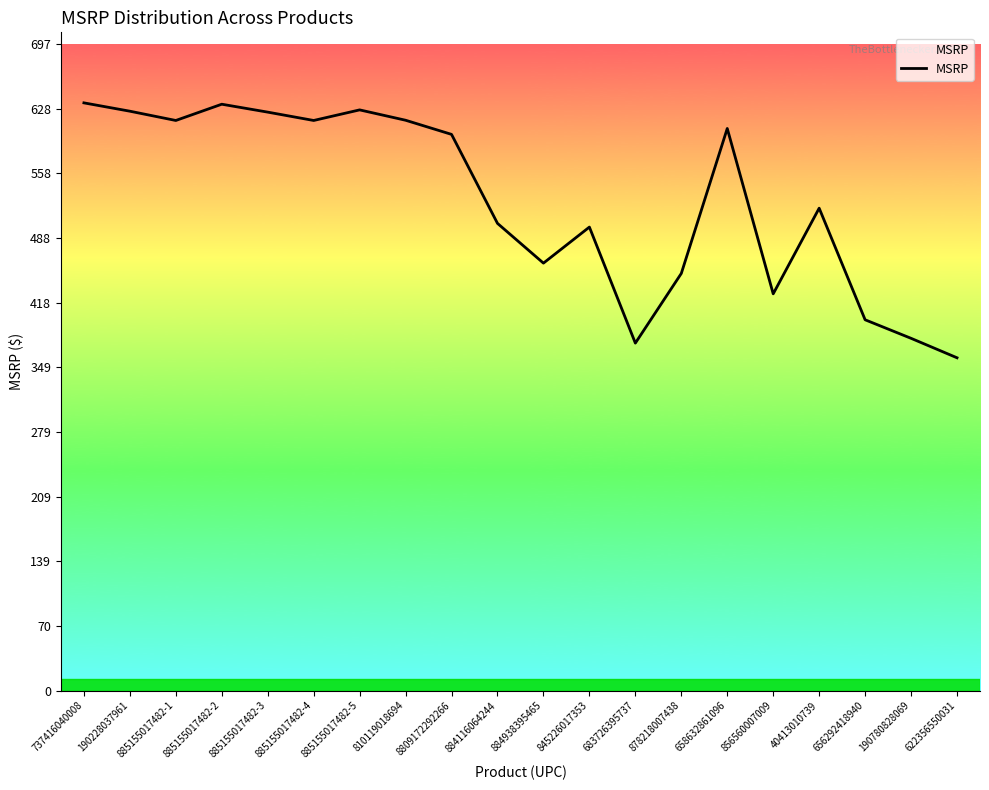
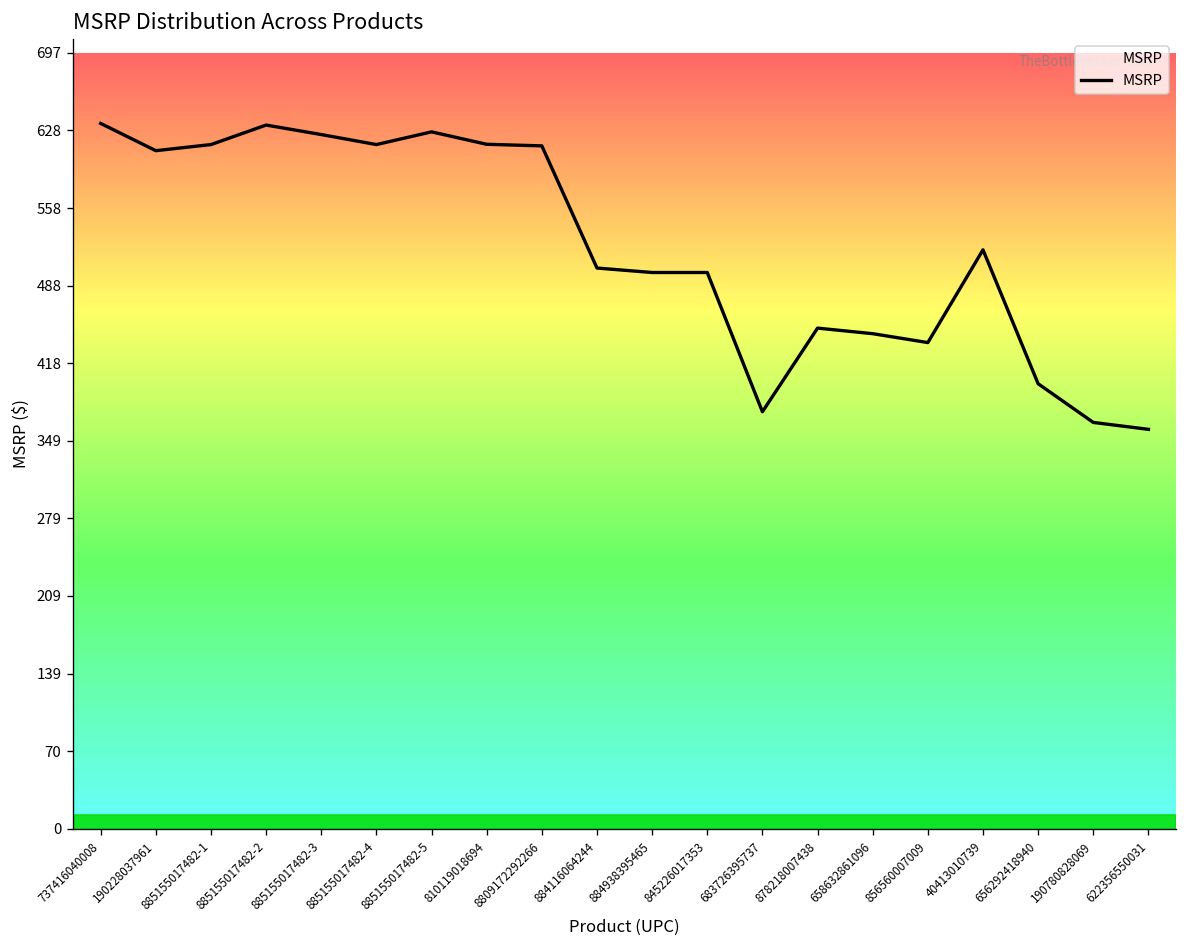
190228037961: 630 -> 610
8809172292266: 600 -> 610
884938395465: 460 -> 500
658632861096: 610 -> 440
856560007009: 430 -> 440
190780828069: 380 -> 370
